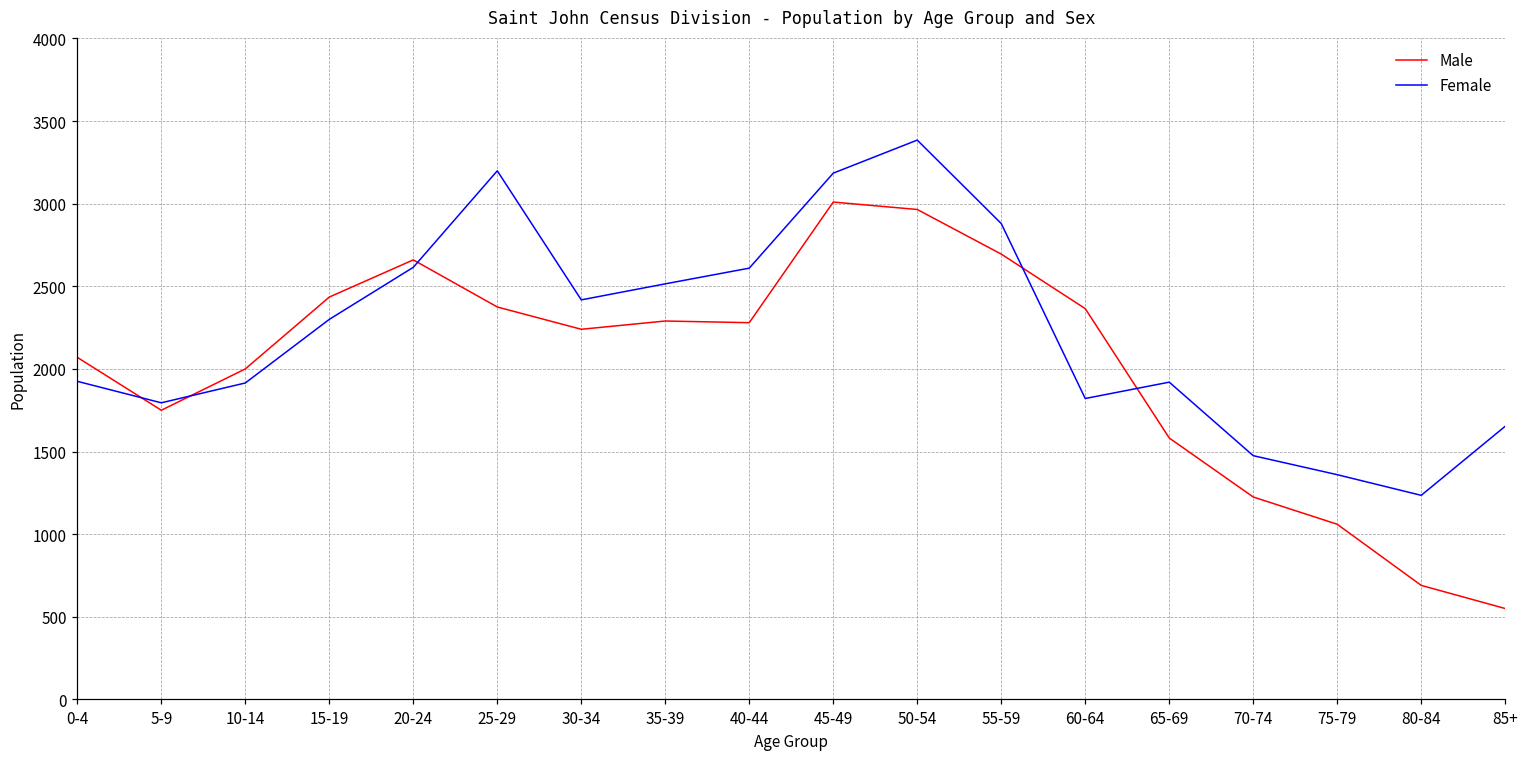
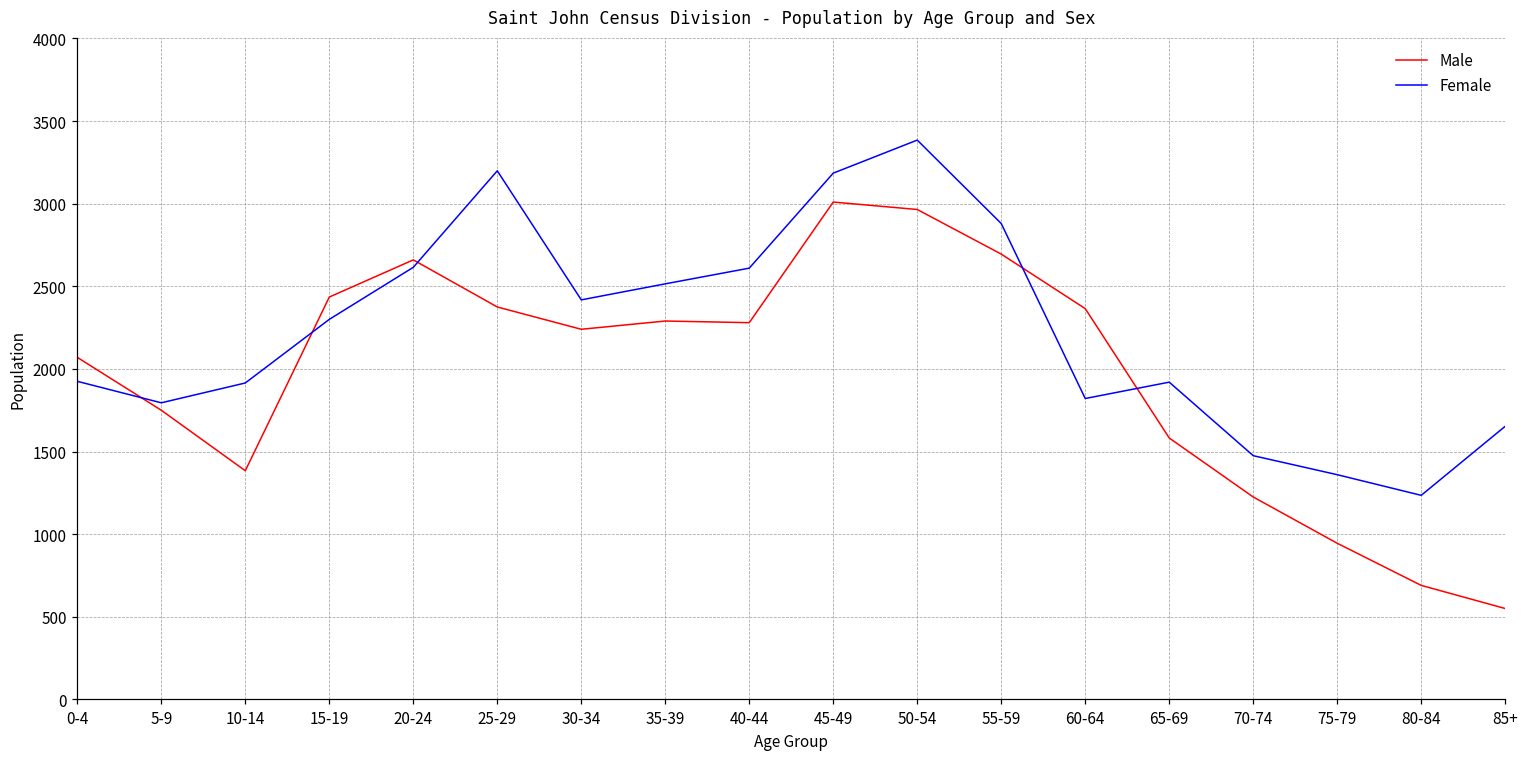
Male, 10-14: 2000 -> 1380
Male, 75-79: 1060 -> 950
